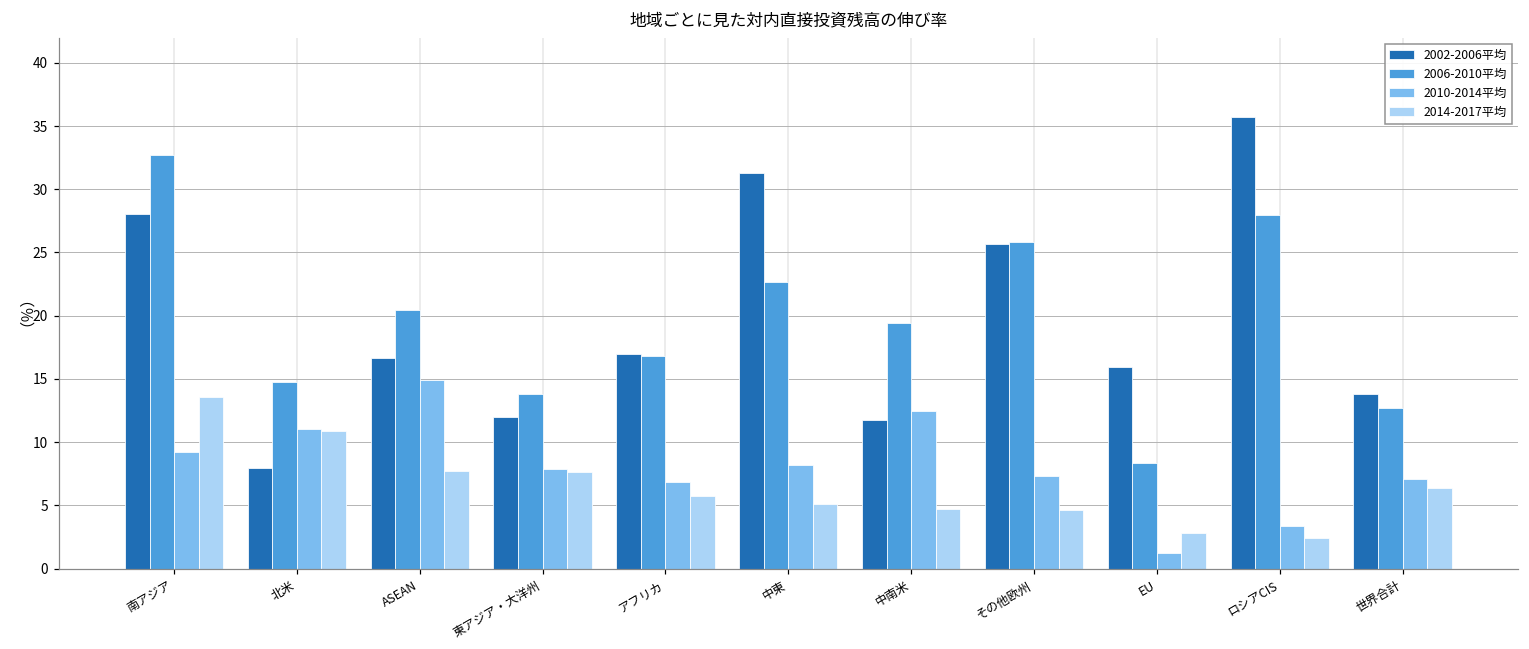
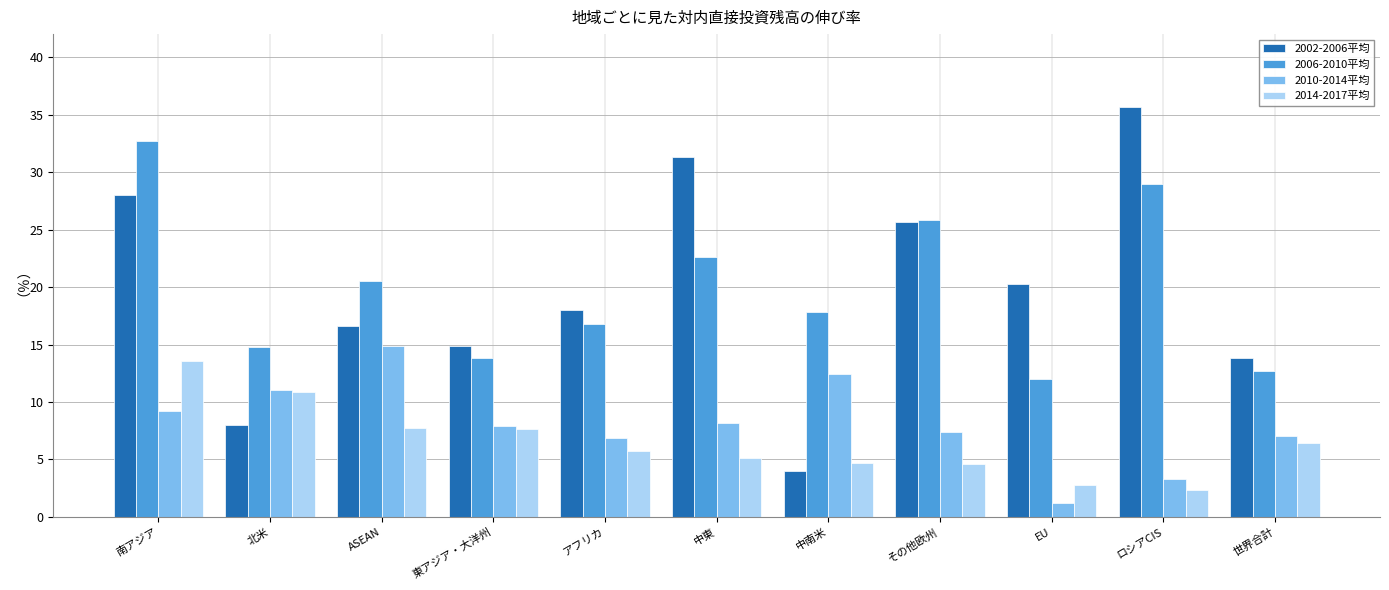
2002-2006平均, 東アジア・大洋州: 12.0 -> 14.8
2002-2006平均, アフリカ: 17.0 -> 18.0
2002-2006平均, 中南米: 11.7 -> 4.0
2006-2010平均, 中南米: 19.4 -> 17.8
2002-2006平均, EU: 15.9 -> 20.3
2006-2010平均, EU: 8.4 -> 12.0
2006-2010平均, ロシアCIS: 27.9 -> 29.0
